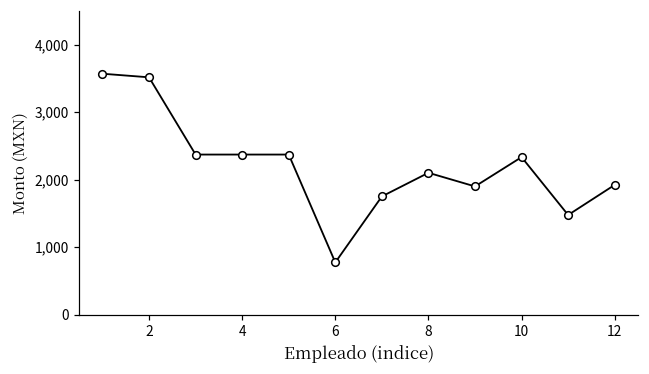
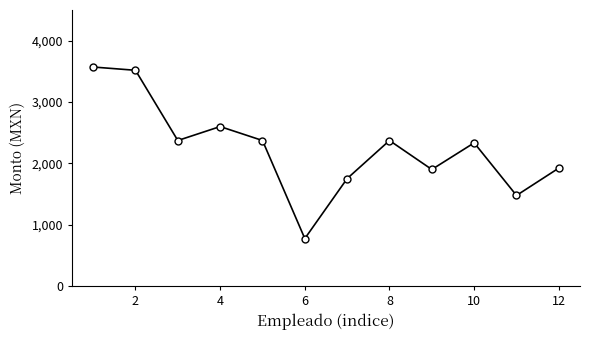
4: 2,400 -> 2,600
8: 2,100 -> 2,400
